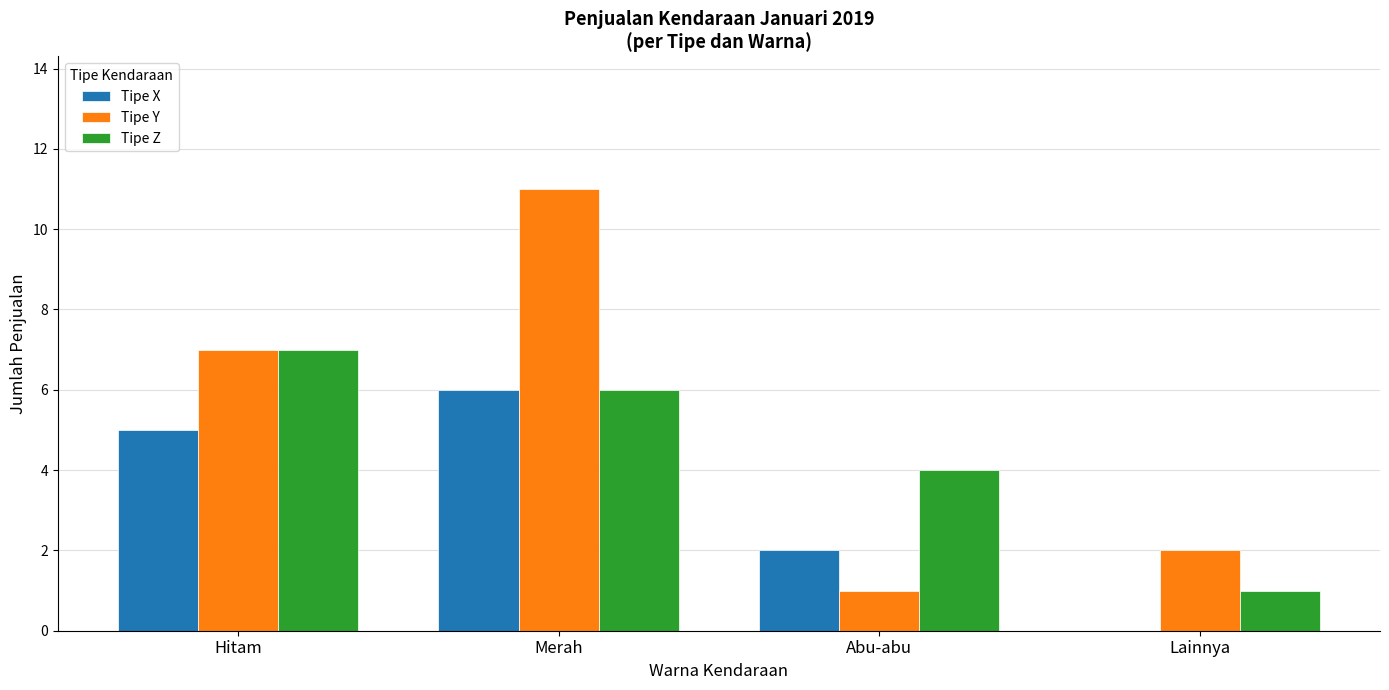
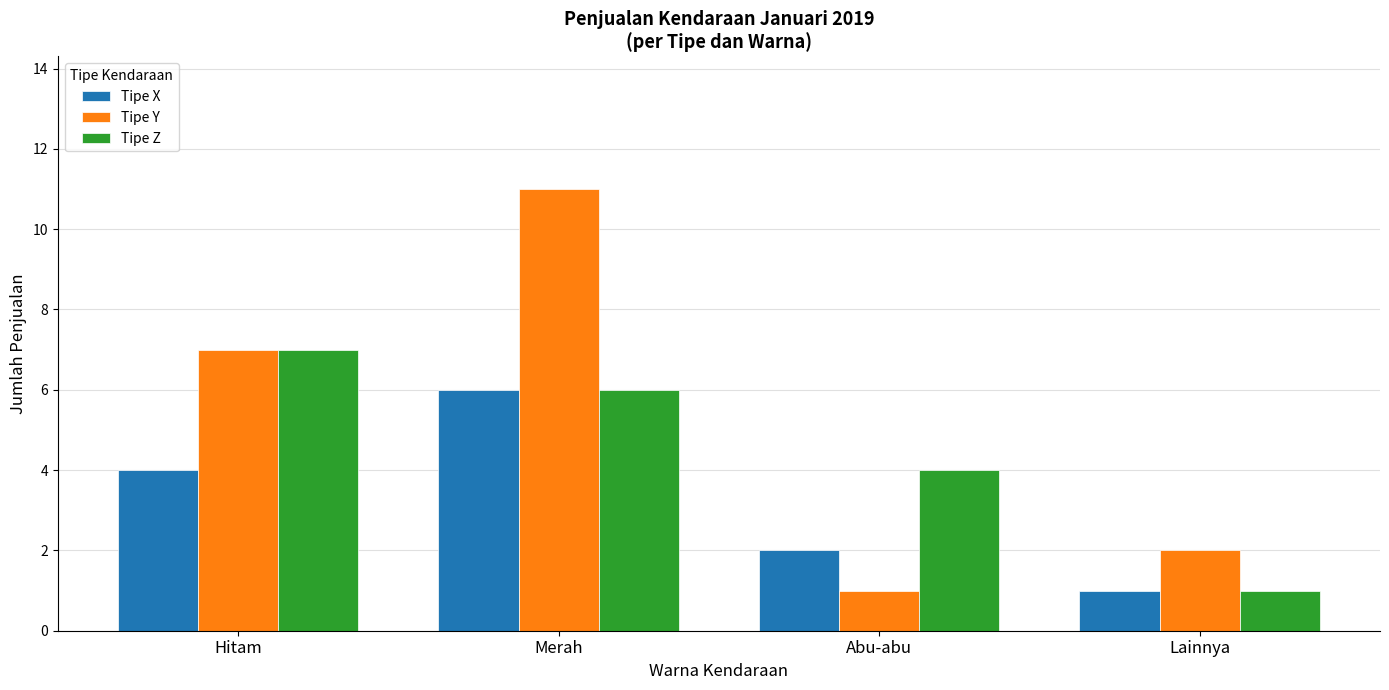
Tipe X, Hitam: 5 -> 4
Tipe X, Lainnya: 0 -> 1
